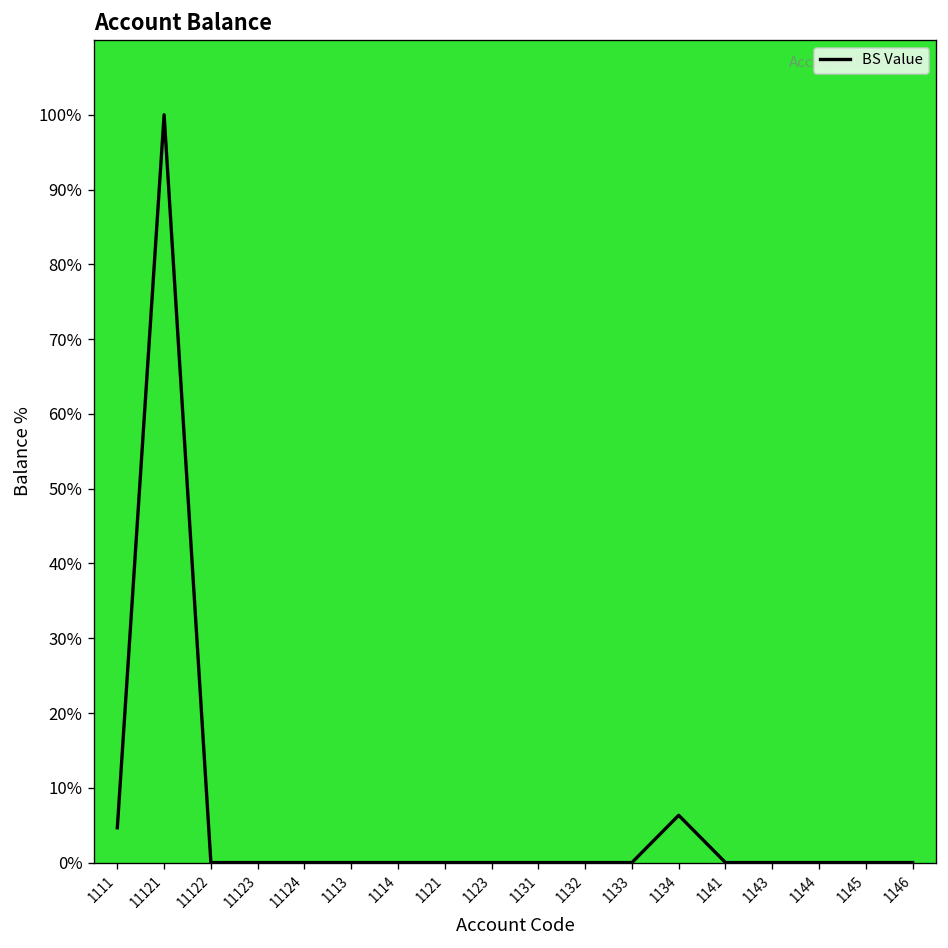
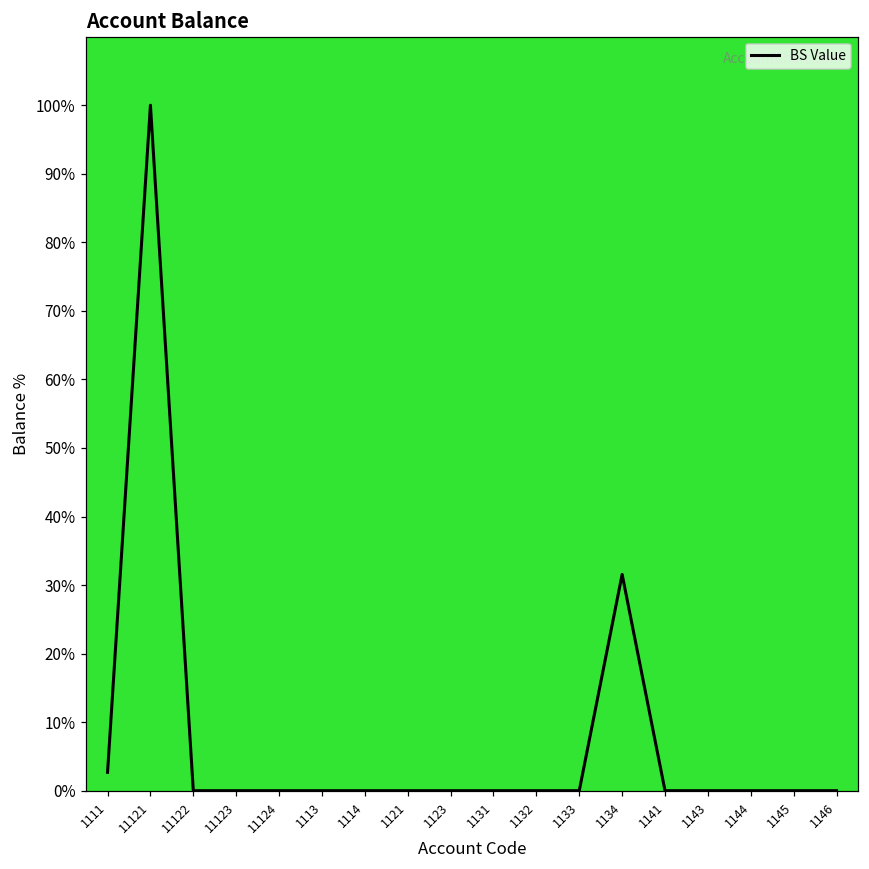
1111: 5% -> 3%
1134: 6% -> 32%
